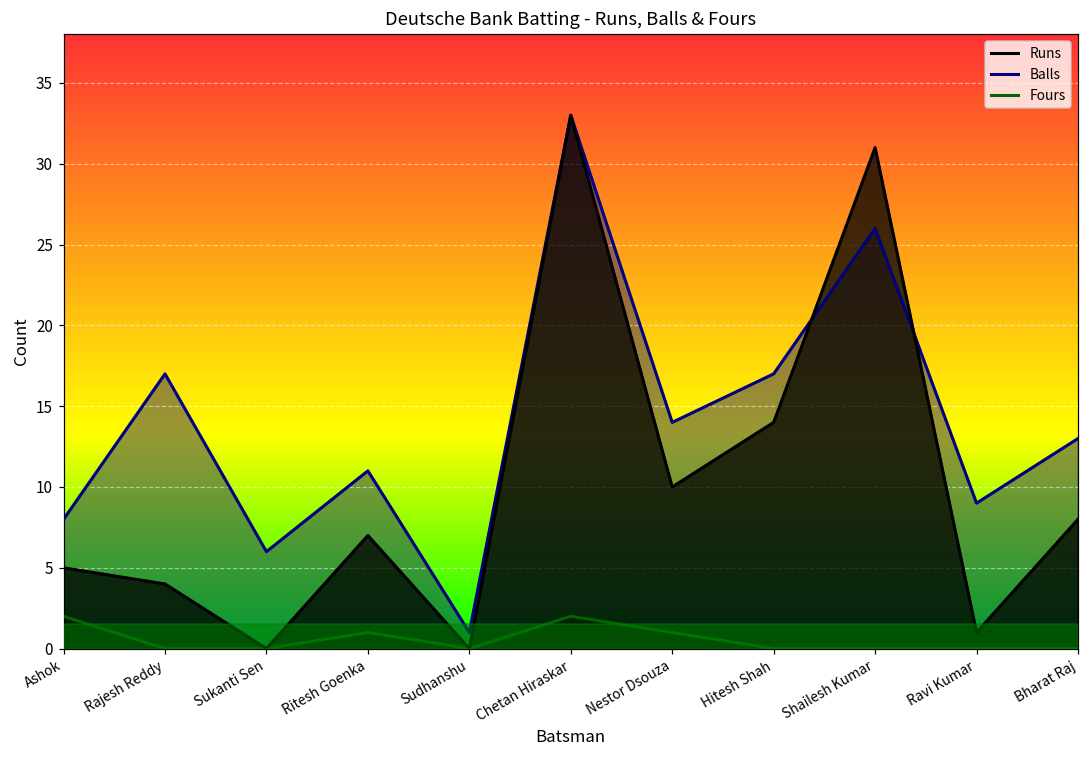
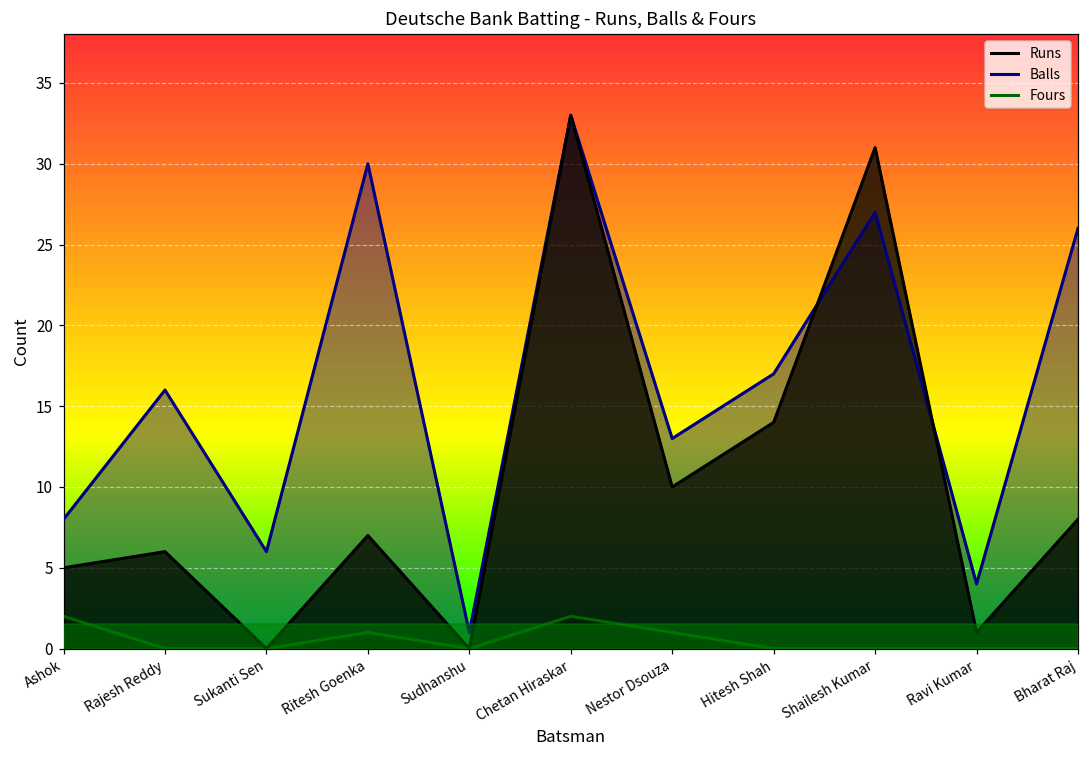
Runs, Rajesh Reddy: 4 -> 6
Balls, Rajesh Reddy: 17 -> 16
Balls, Ritesh Goenka: 11 -> 30
Balls, Nestor Dsouza: 14 -> 13
Balls, Shailesh Kumar: 26 -> 27
Balls, Ravi Kumar: 9 -> 4
Balls, Bharat Raj: 13 -> 26
